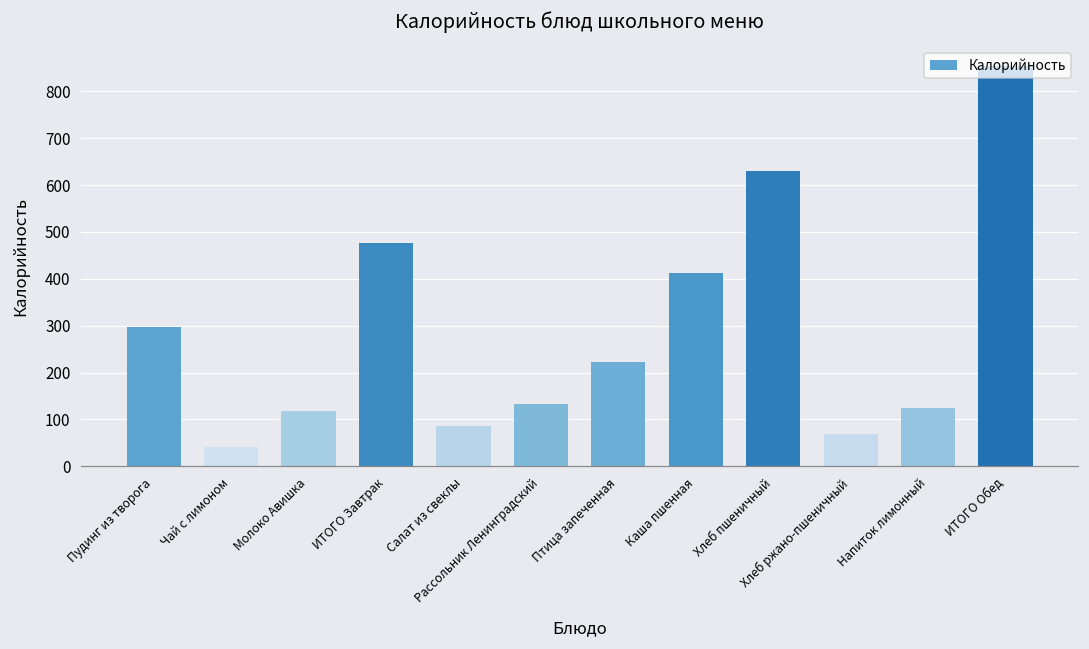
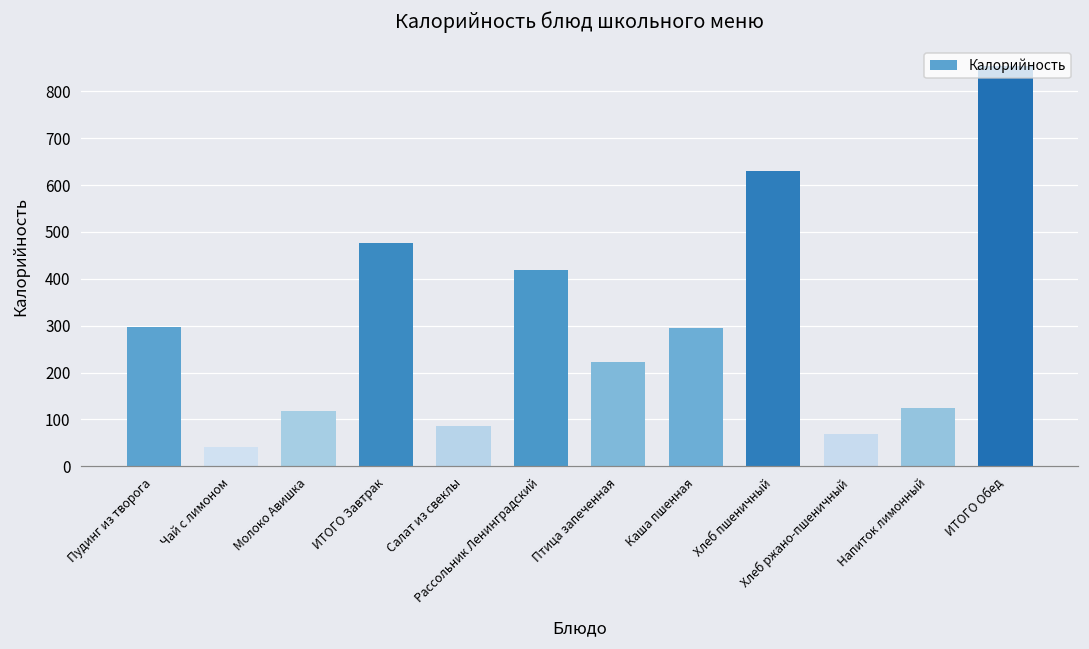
Рассольник Ленинградский: 130 -> 420
Каша пшенная: 410 -> 300
